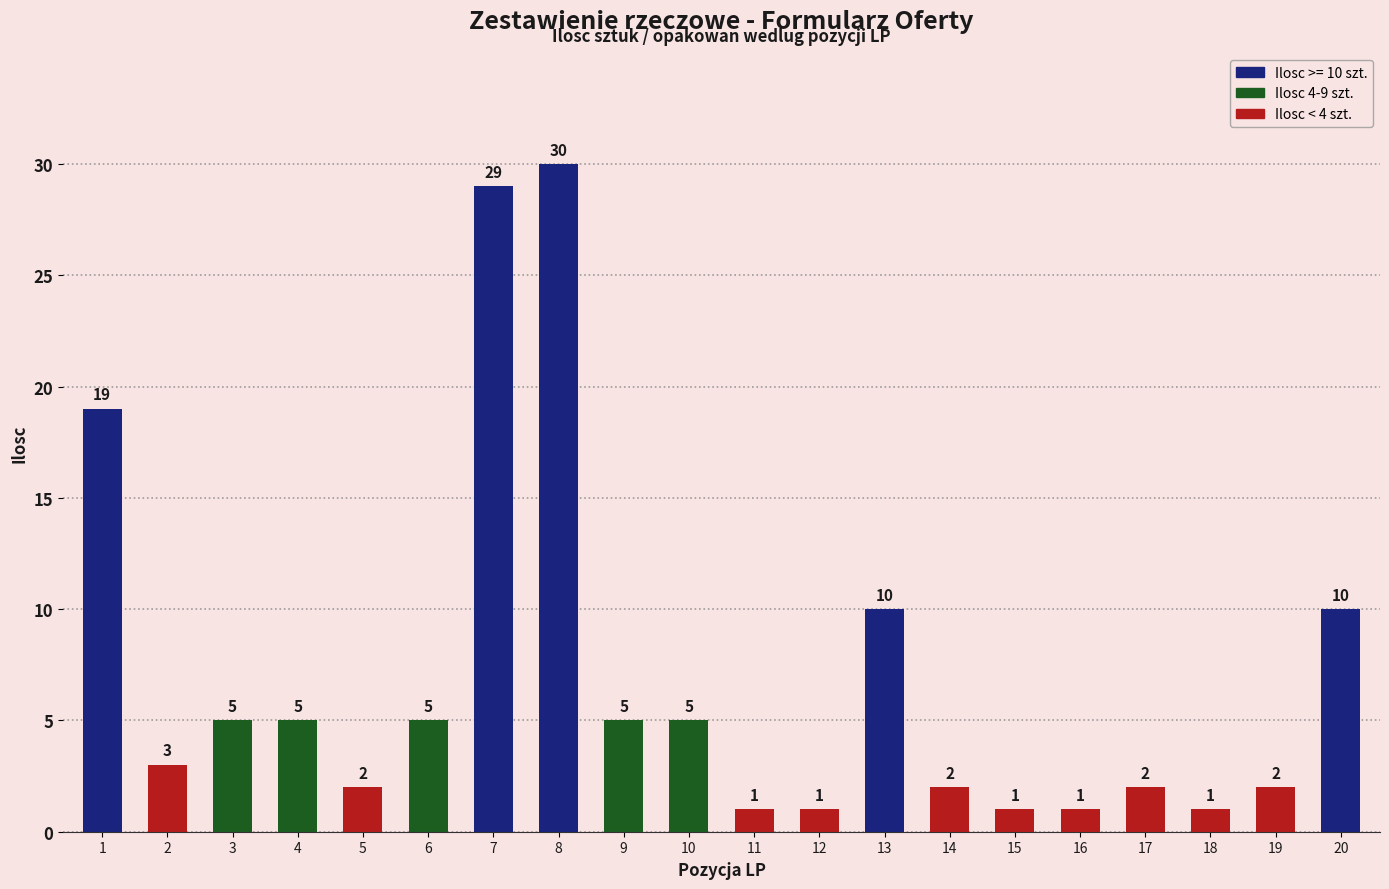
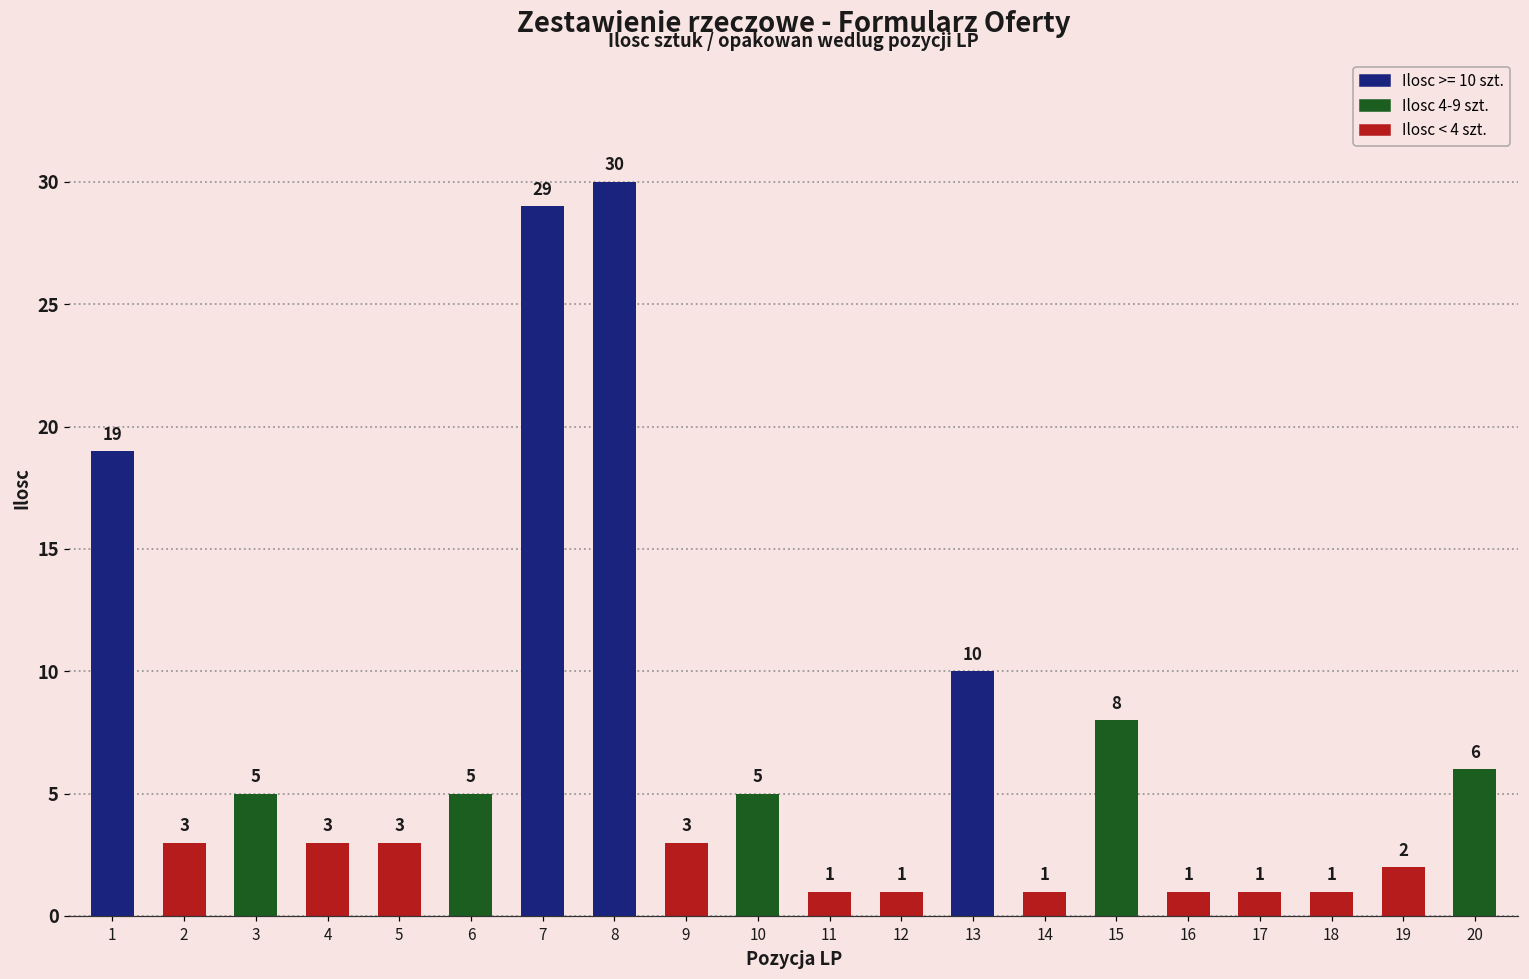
4: 5 -> 3
5: 2 -> 3
9: 5 -> 3
14: 2 -> 1
15: 1 -> 8
17: 2 -> 1
20: 10 -> 6
